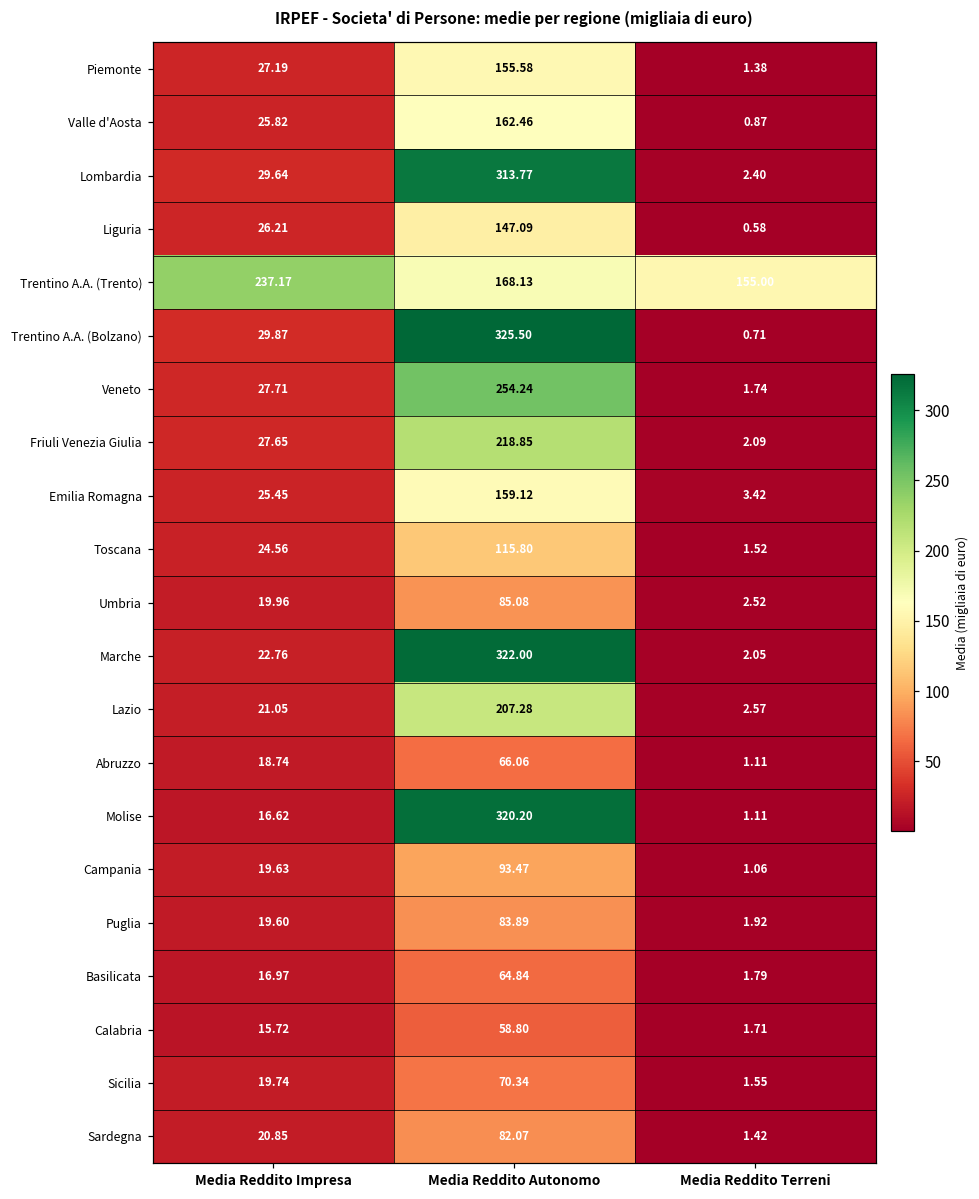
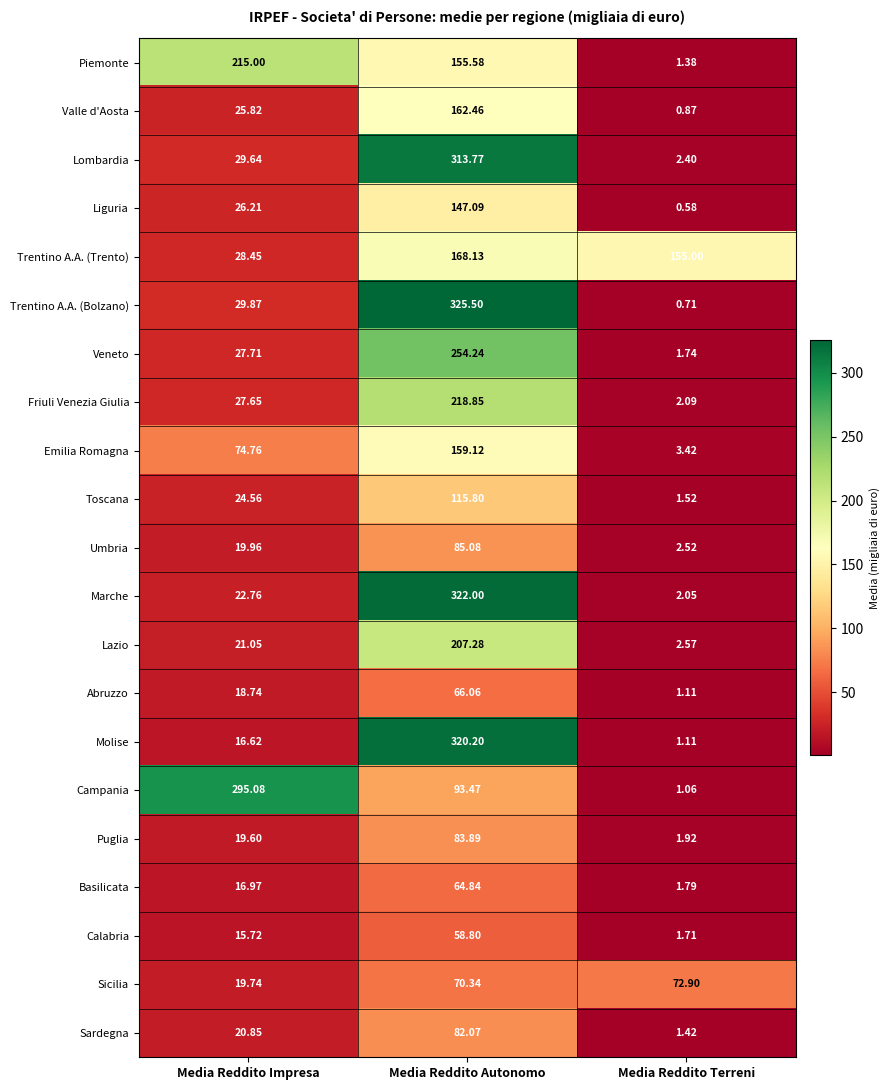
Piemonte, Media Reddito Impresa: 27.19 -> 215.00
Trentino A.A. (Trento), Media Reddito Impresa: 237.17 -> 28.45
Emilia Romagna, Media Reddito Impresa: 25.45 -> 74.76
Campania, Media Reddito Impresa: 19.63 -> 295.08
Sicilia, Media Reddito Terreni: 1.55 -> 72.90
